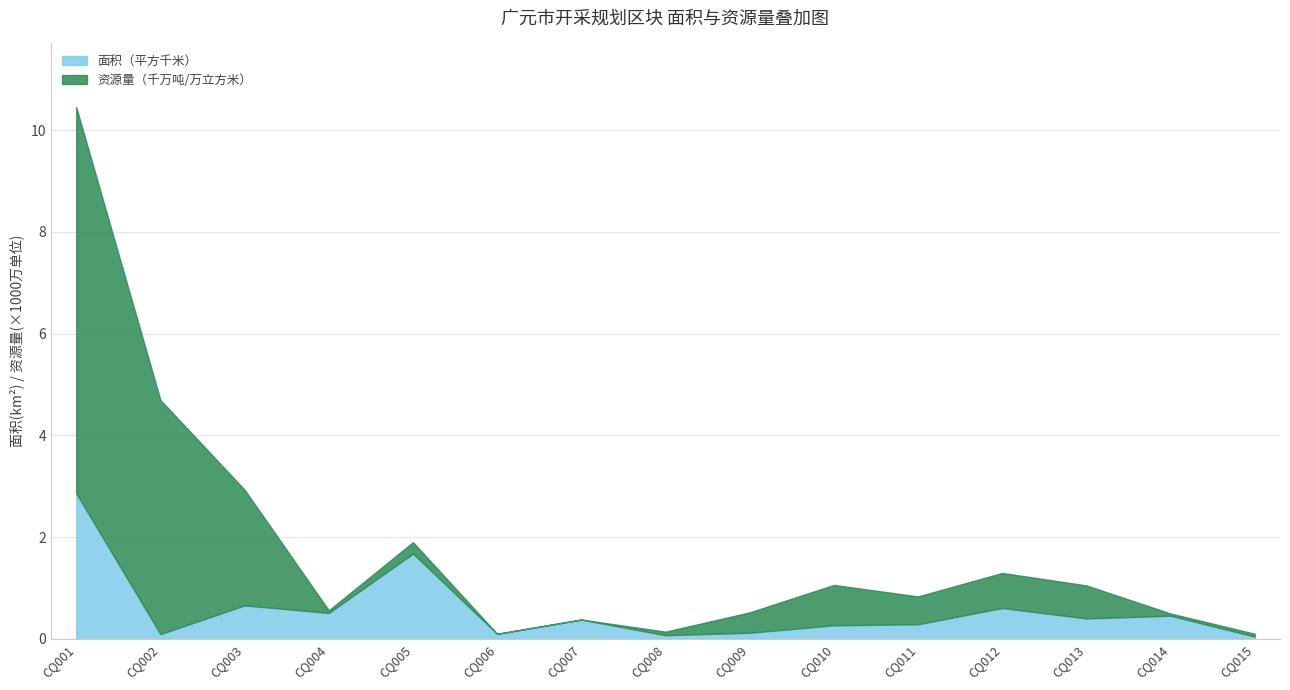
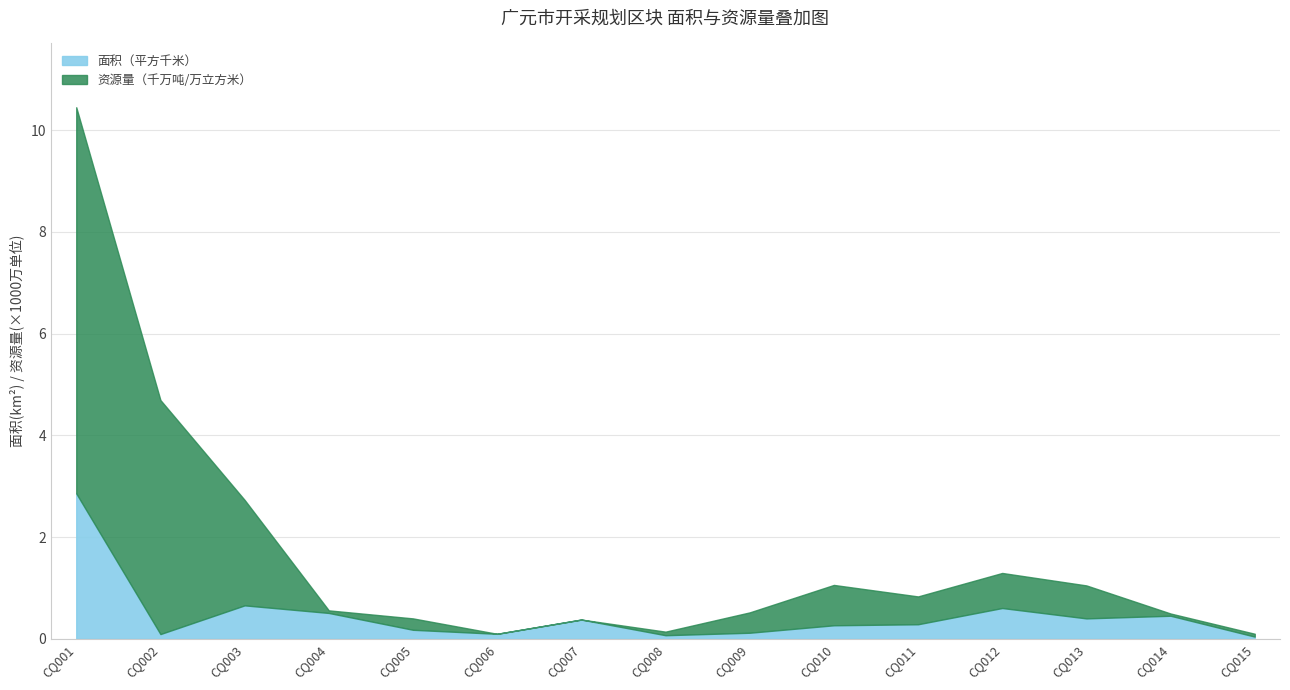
资源量（千万吨/万立方米）, CQ003: 2.3 -> 2.1
面积（平方千米）, CQ005: 1.7 -> 0.2
